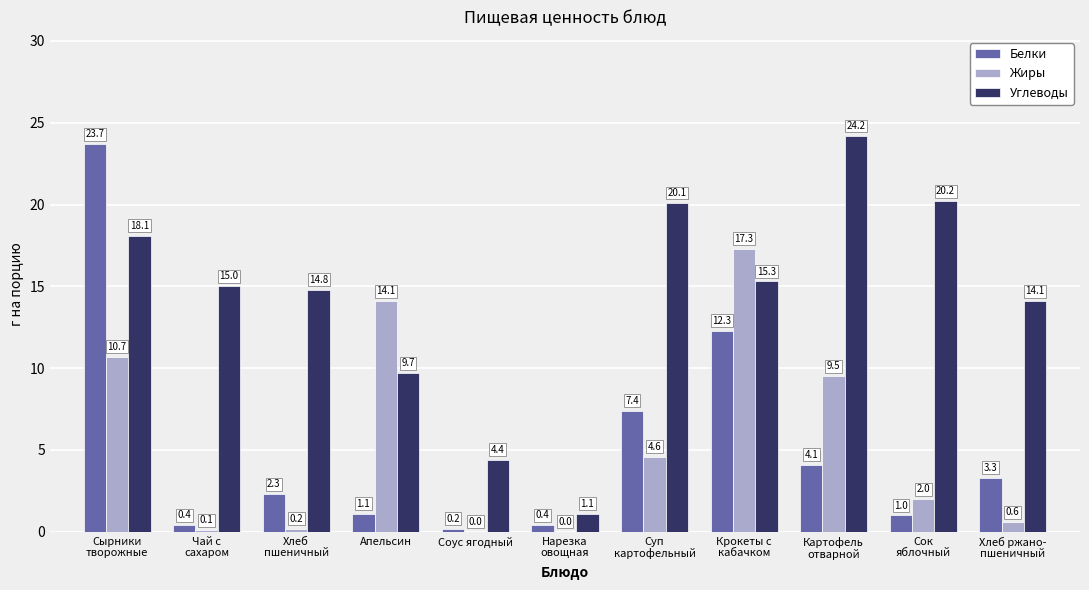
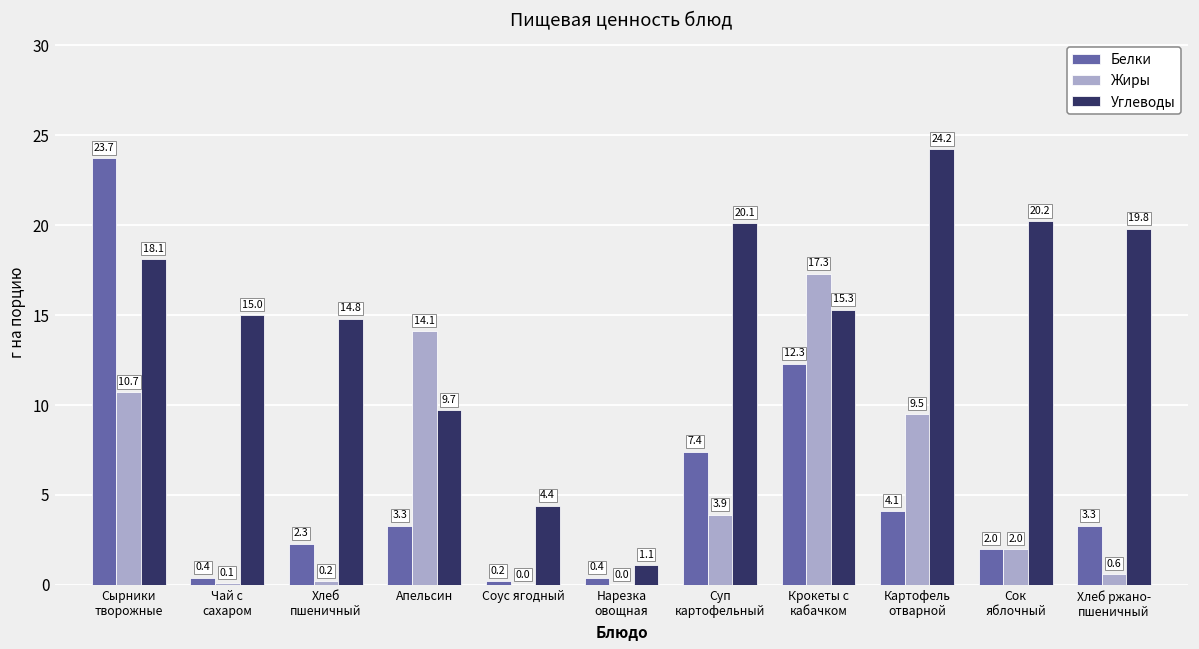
Белки, Апельсин: 1.1 -> 3.3
Жиры, Суп картофельный: 4.6 -> 3.9
Белки, Сок яблочный: 1.0 -> 2.0
Углеводы, Хлеб ржано- пшеничный: 14.1 -> 19.8
